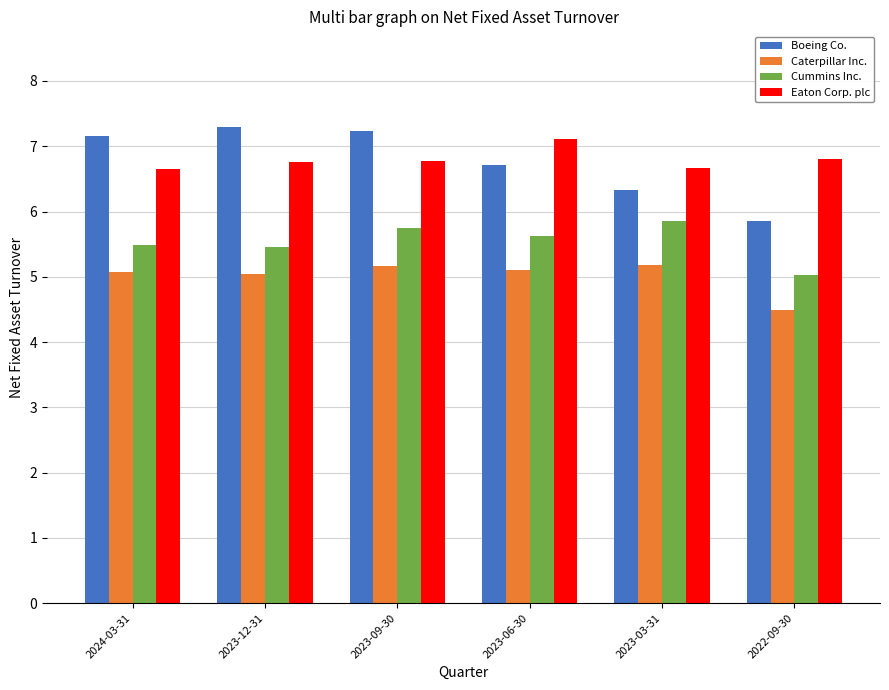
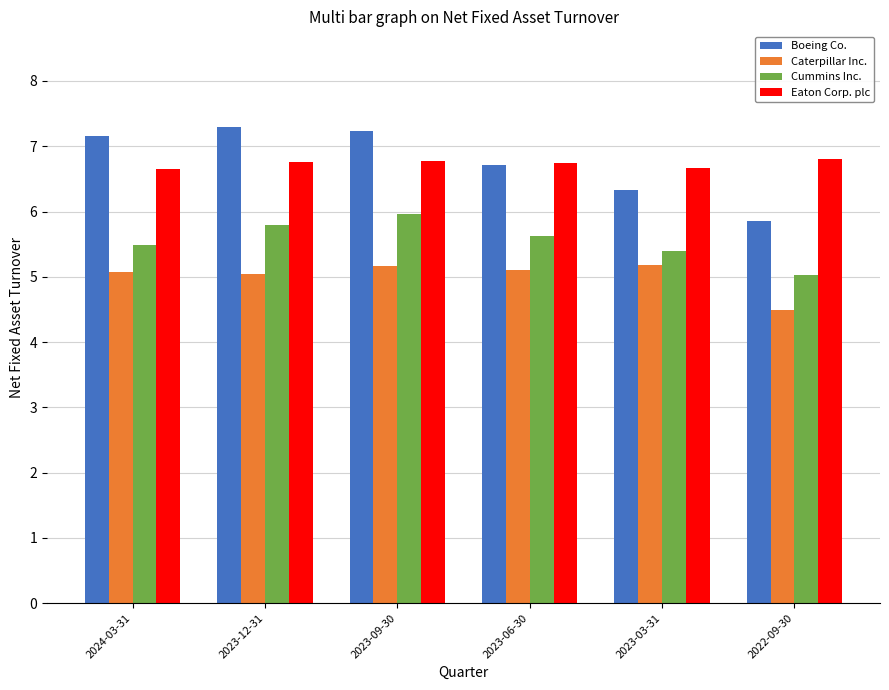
Cummins Inc., 2023-12-31: 5.5 -> 5.8
Cummins Inc., 2023-09-30: 5.7 -> 6.0
Eaton Corp. plc, 2023-06-30: 7.1 -> 6.8
Cummins Inc., 2023-03-31: 5.9 -> 5.4
